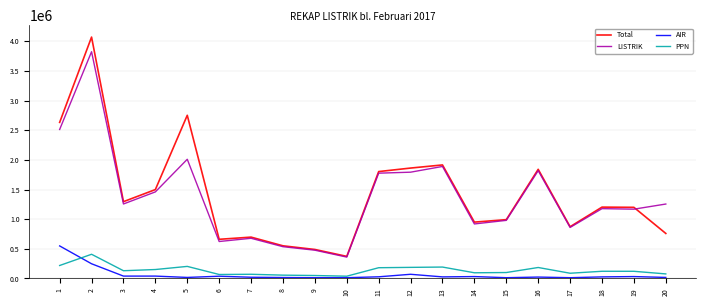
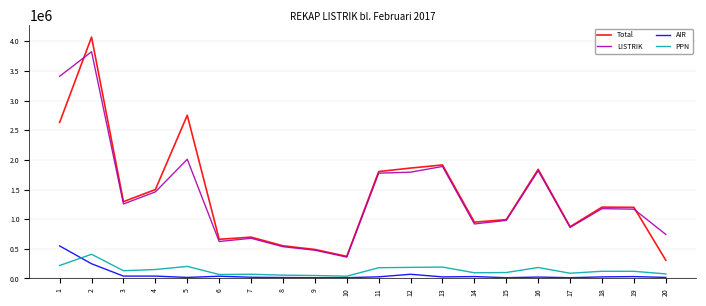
LISTRIK, 1: 2500000 -> 3400000
Total, 20: 800000 -> 300000
LISTRIK, 20: 1300000 -> 700000
